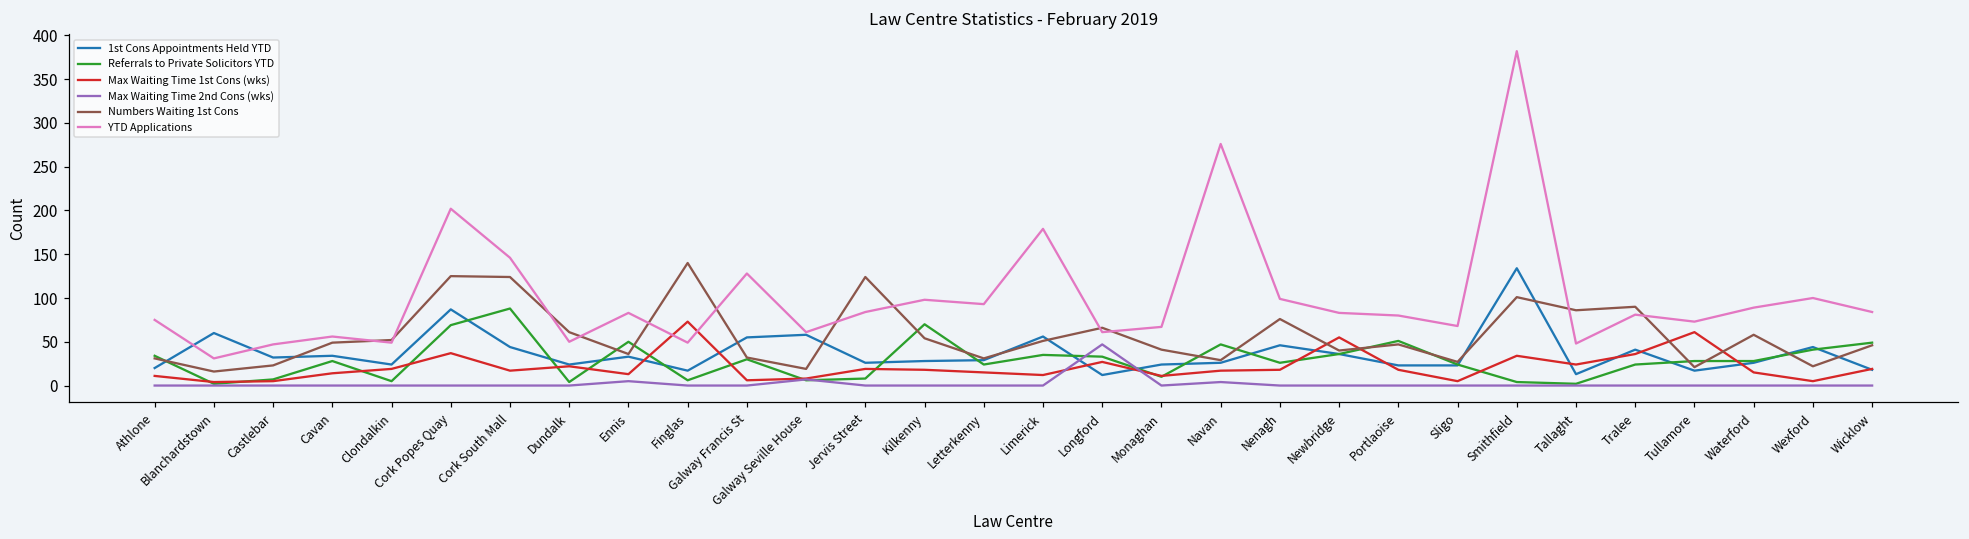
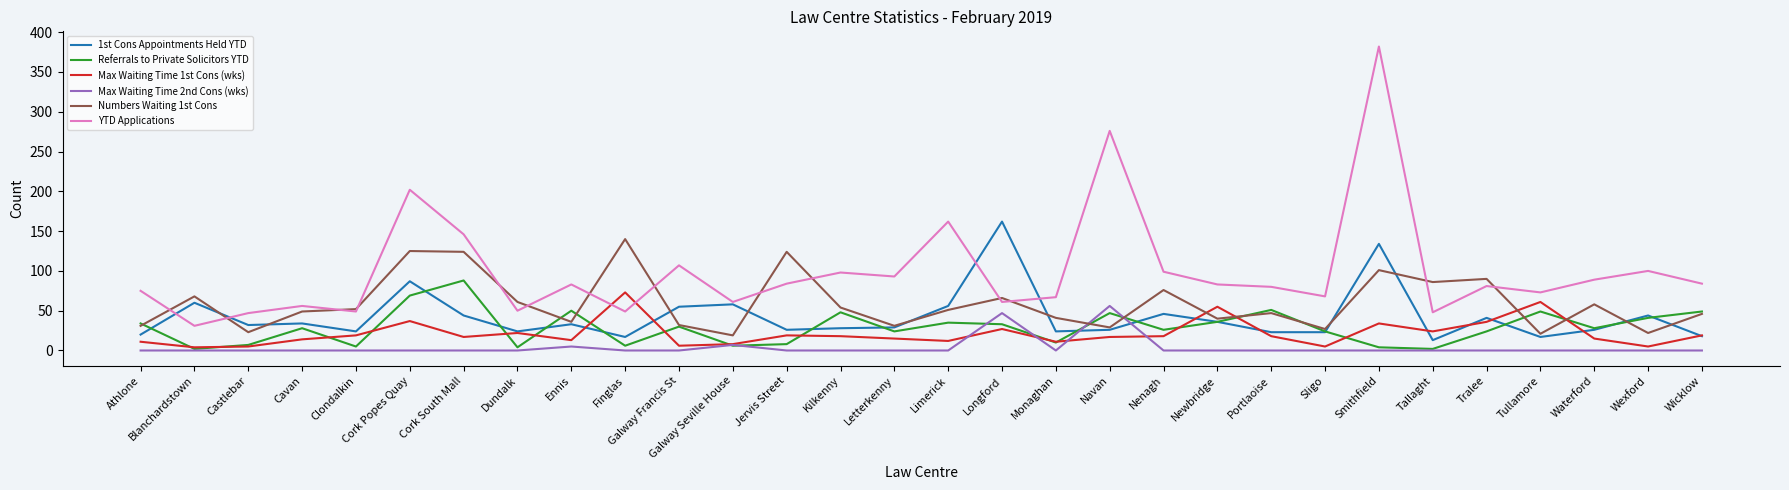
Numbers Waiting 1st Cons, Blanchardstown: 20 -> 70
YTD Applications, Galway Francis St: 130 -> 110
Referrals to Private Solicitors YTD, Kilkenny: 70 -> 50
YTD Applications, Limerick: 180 -> 160
1st Cons Appointments Held YTD, Longford: 10 -> 160
Max Waiting Time 2nd Cons (wks), Navan: 0 -> 60
Referrals to Private Solicitors YTD, Tullamore: 30 -> 50
